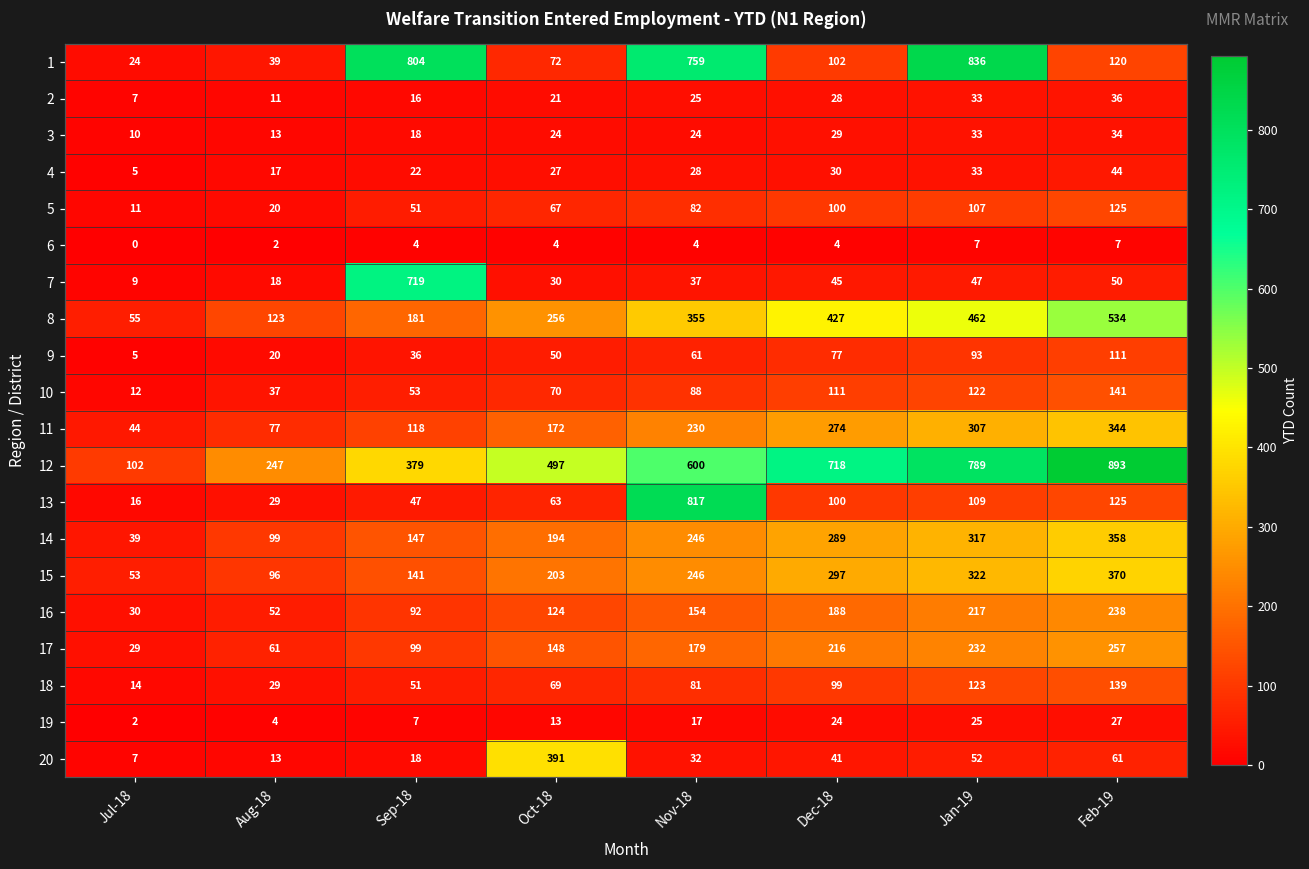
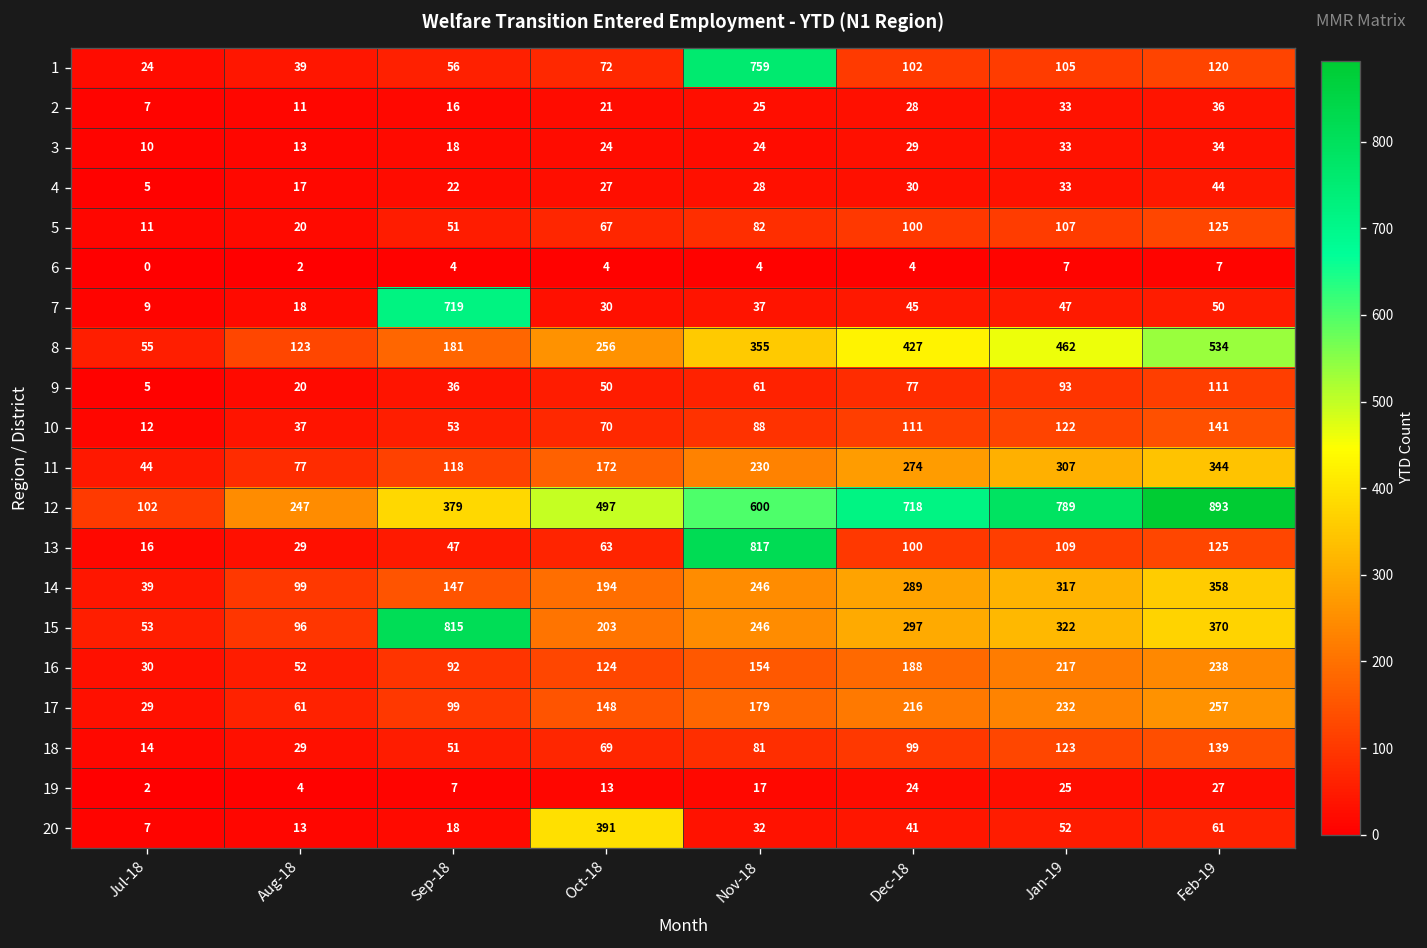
1, Sep-18: 804 -> 56
1, Jan-19: 836 -> 105
15, Sep-18: 141 -> 815
